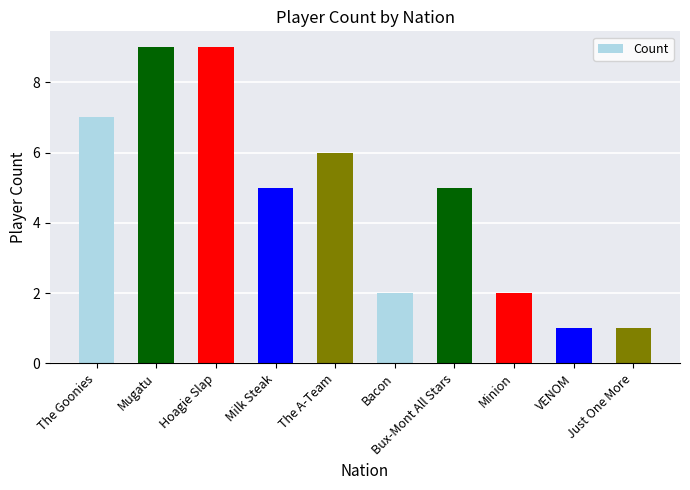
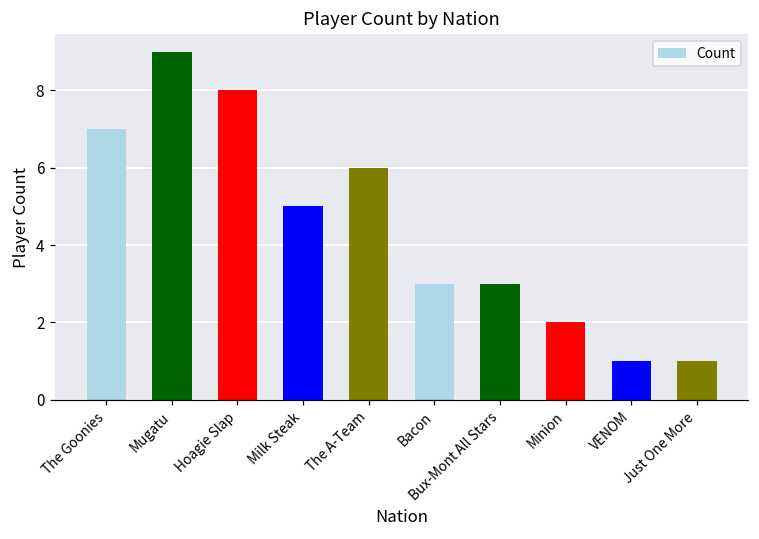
Hoagie Slap: 9 -> 8
Bacon: 2 -> 3
Bux-Mont All Stars: 5 -> 3
